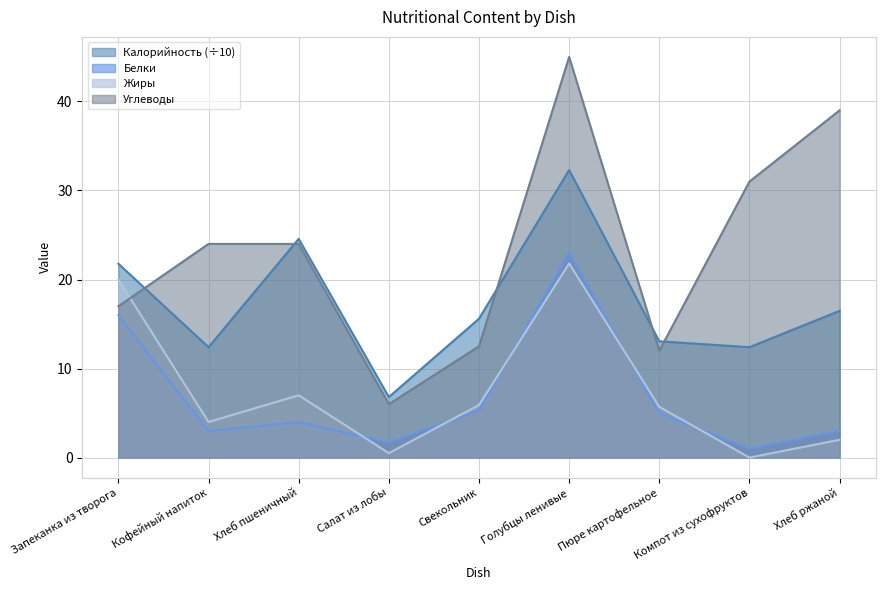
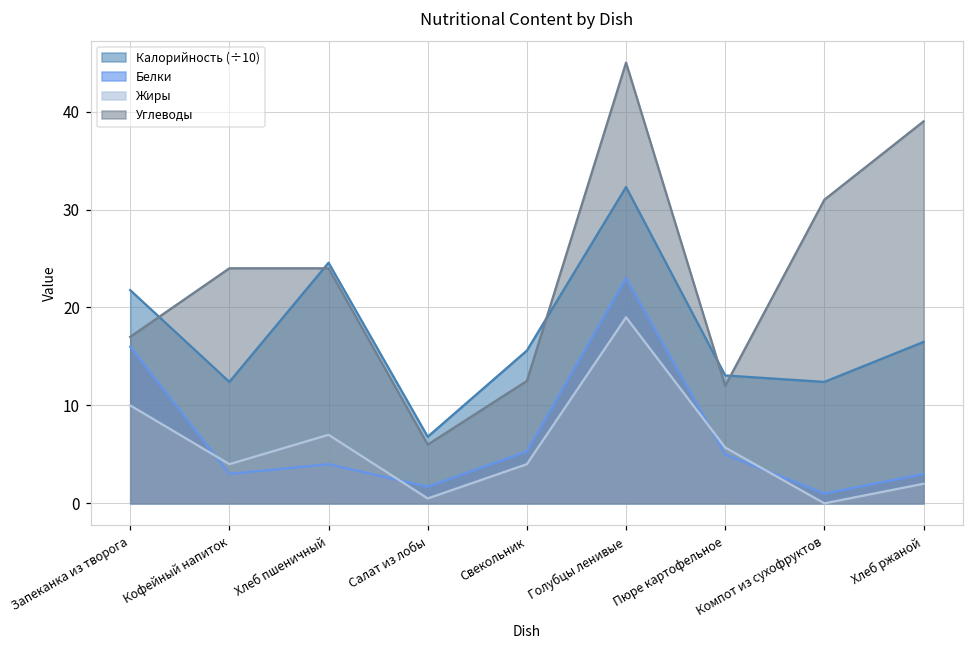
Жиры, Запеканка из творога: 20 -> 10
Жиры, Свекольник: 6 -> 4
Жиры, Голубцы ленивые: 22 -> 19
